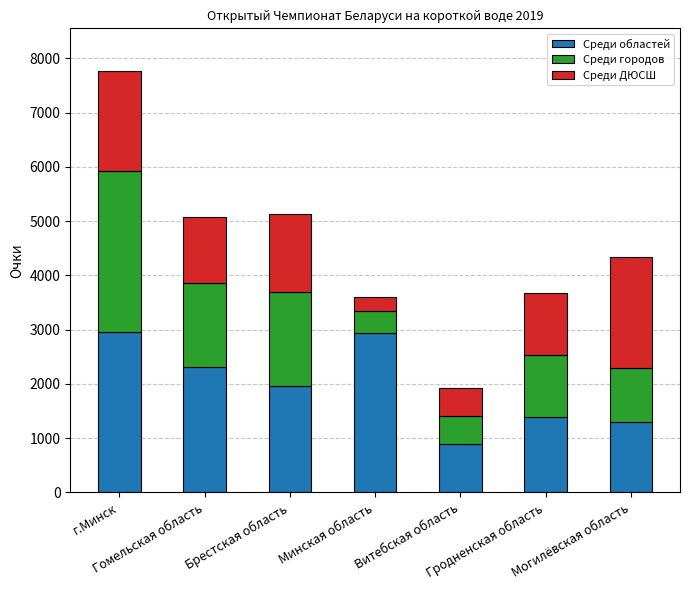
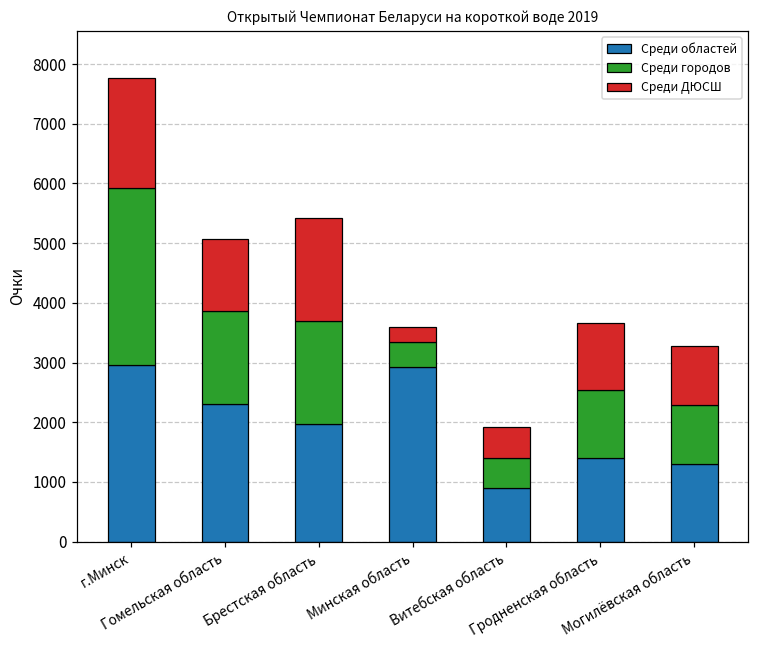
Среди ДЮСШ, Брестская область: 1400 -> 1700
Среди ДЮСШ, Могилёвская область: 2000 -> 1000
